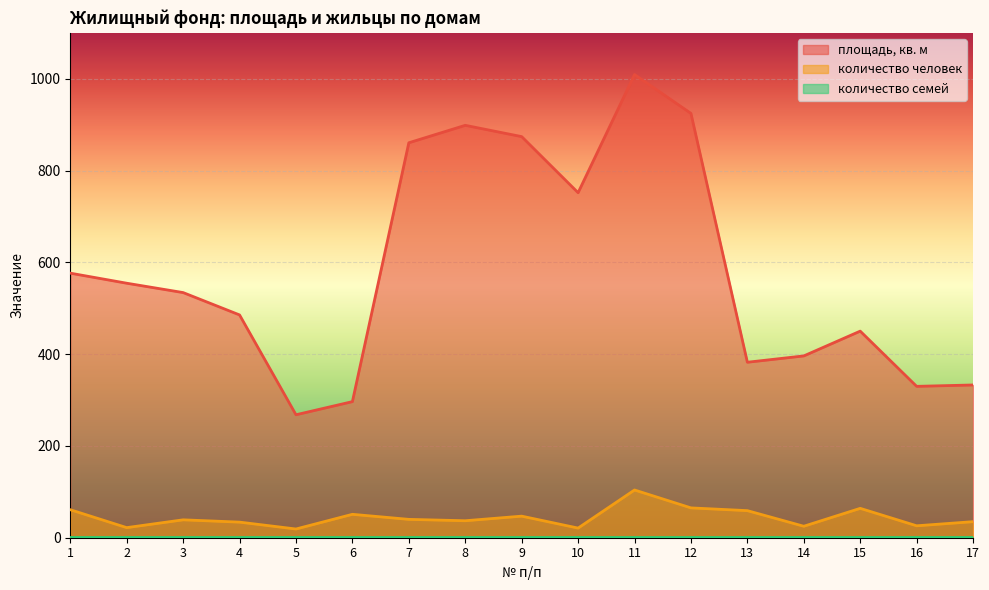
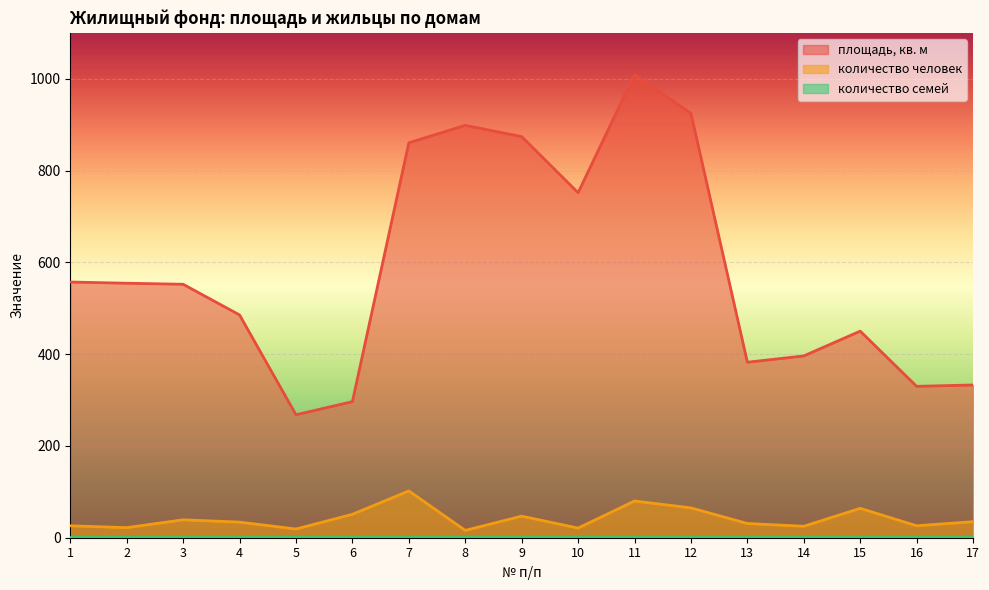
площадь, кв. м, 1: 580 -> 560
количество человек, 1: 60 -> 30
площадь, кв. м, 3: 530 -> 550
количество человек, 7: 40 -> 100
количество человек, 8: 40 -> 20
количество человек, 11: 100 -> 80
количество человек, 13: 60 -> 30
